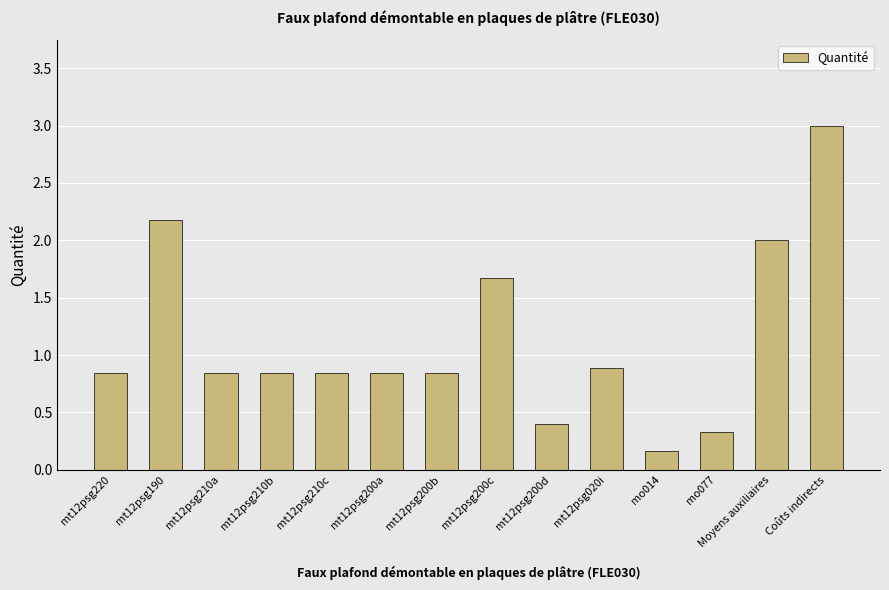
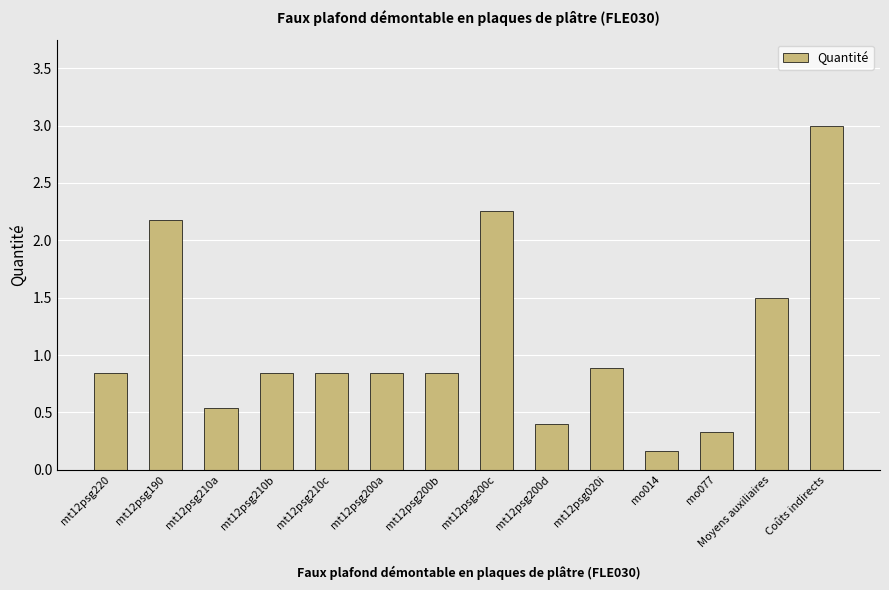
mt12psg210a: 0.84 -> 0.54
mt12psg200c: 1.67 -> 2.26
Moyens auxiliaires: 2.0 -> 1.5
